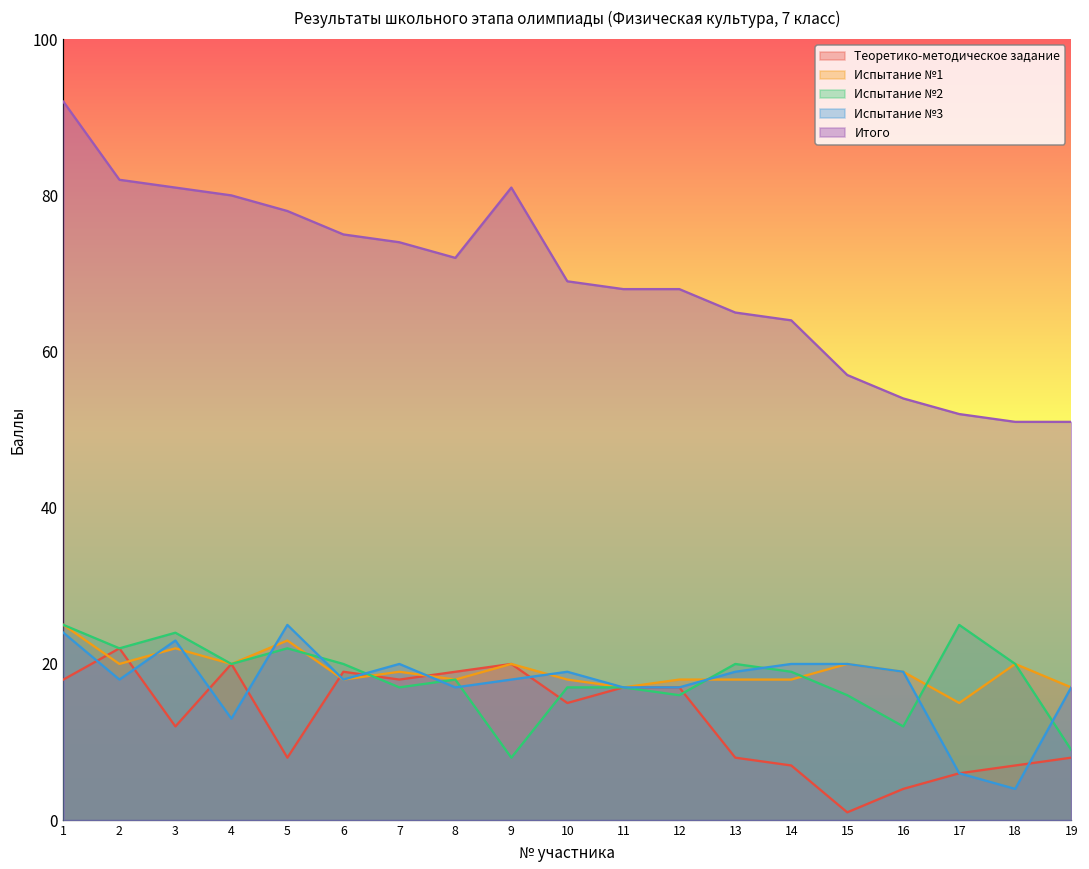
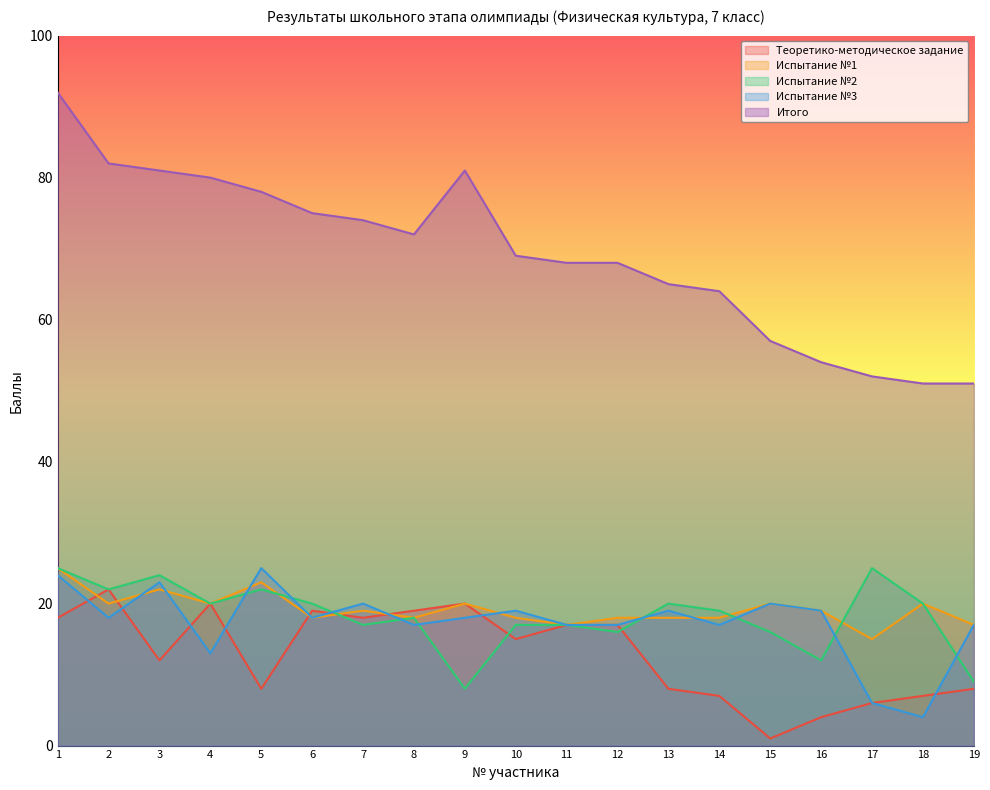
Испытание №3, 14: 20 -> 17
